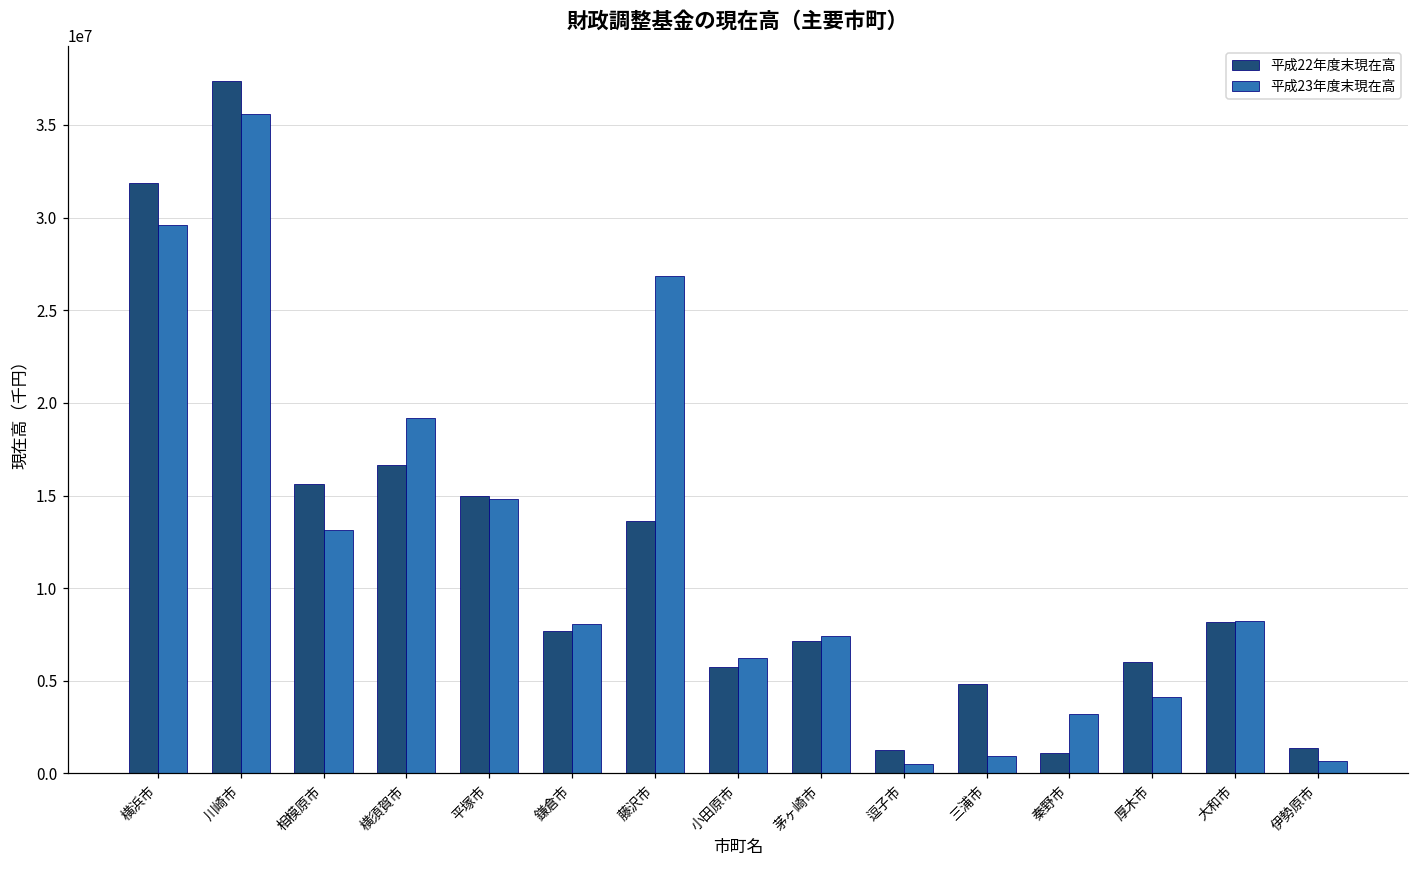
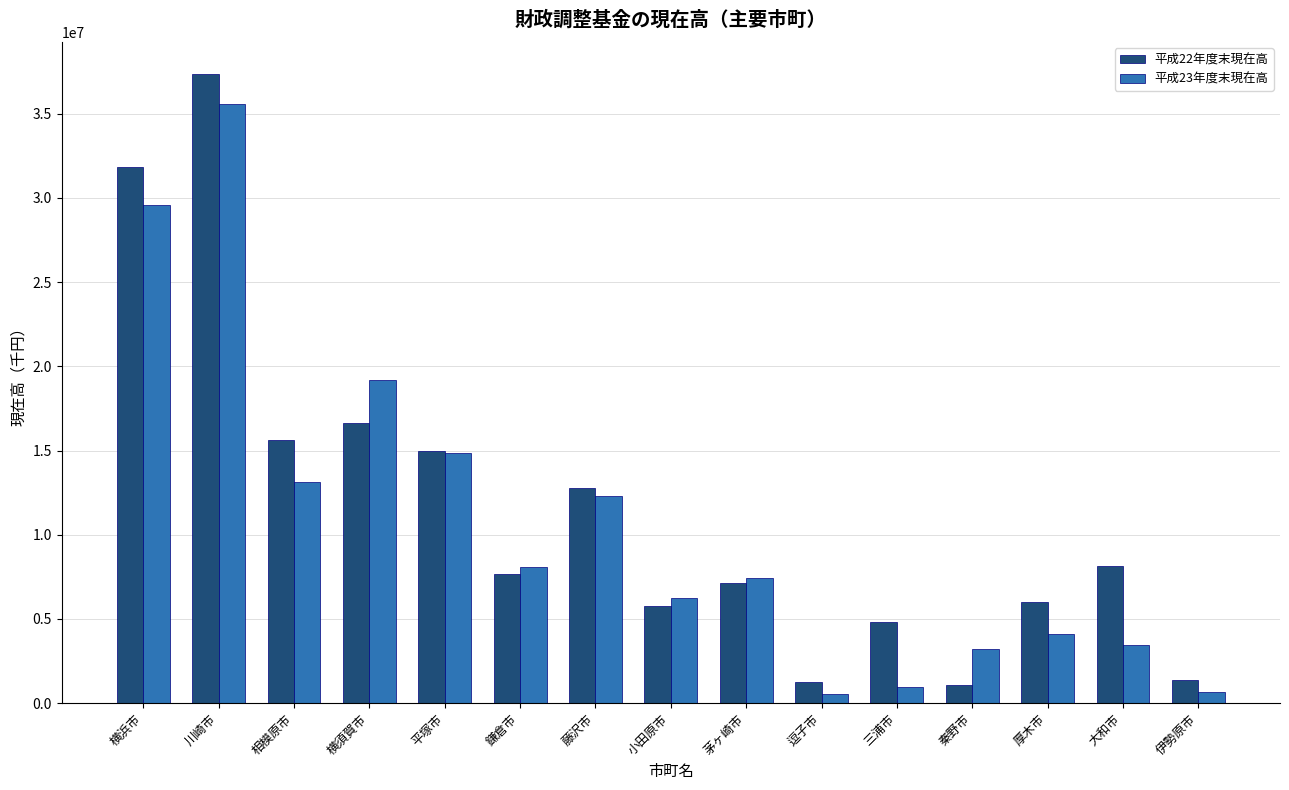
平成22年度末現在高, 藤沢市: 13600000 -> 12700000
平成23年度末現在高, 藤沢市: 26800000 -> 12300000
平成23年度末現在高, 大和市: 8200000 -> 3500000
